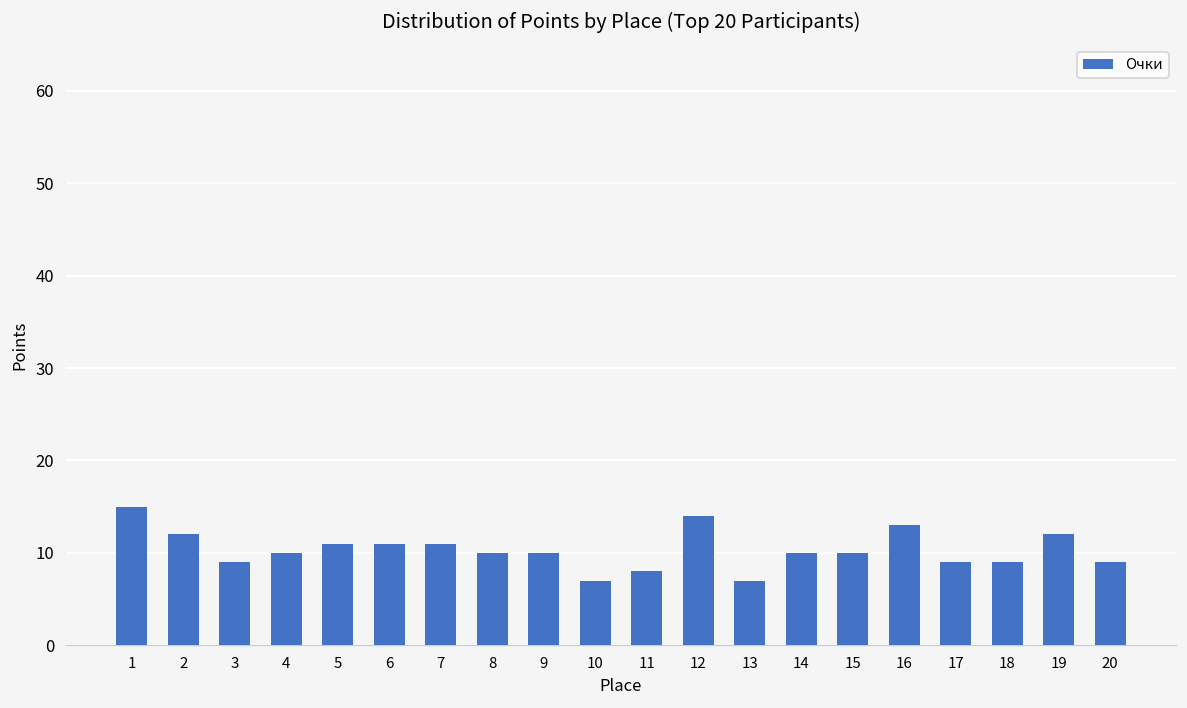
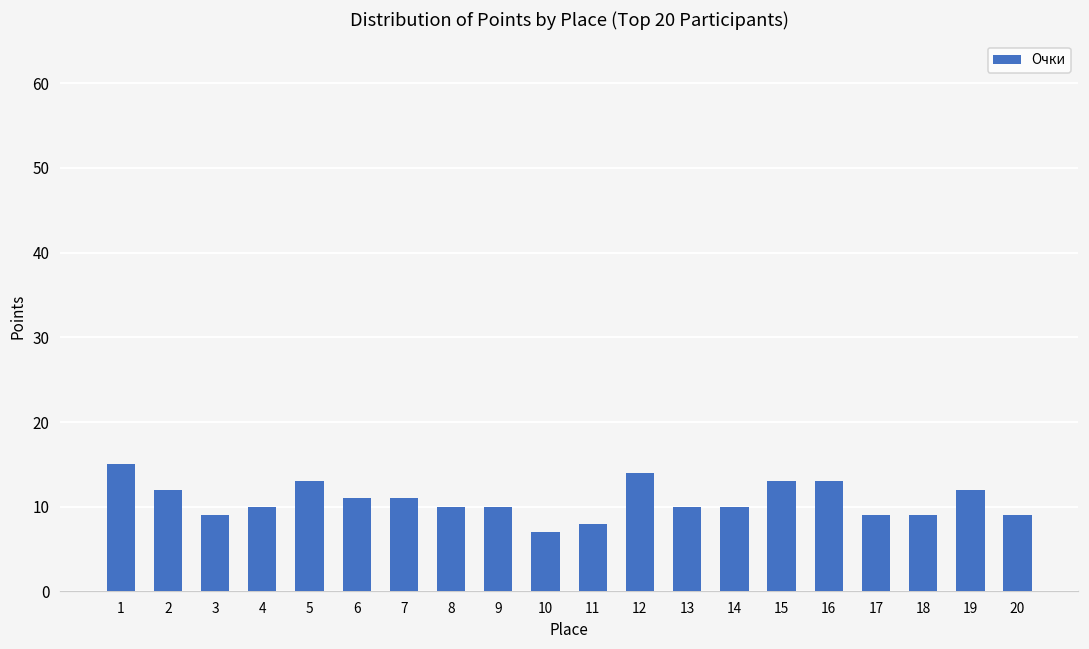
5: 11 -> 13
13: 7 -> 10
15: 10 -> 13
